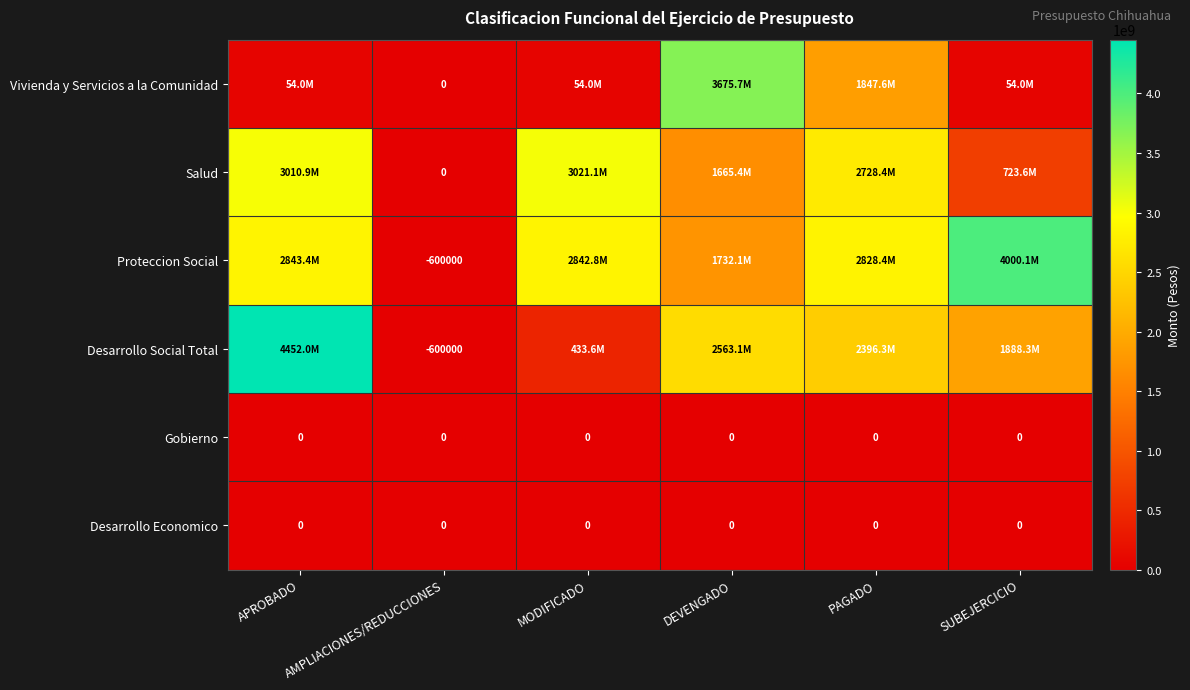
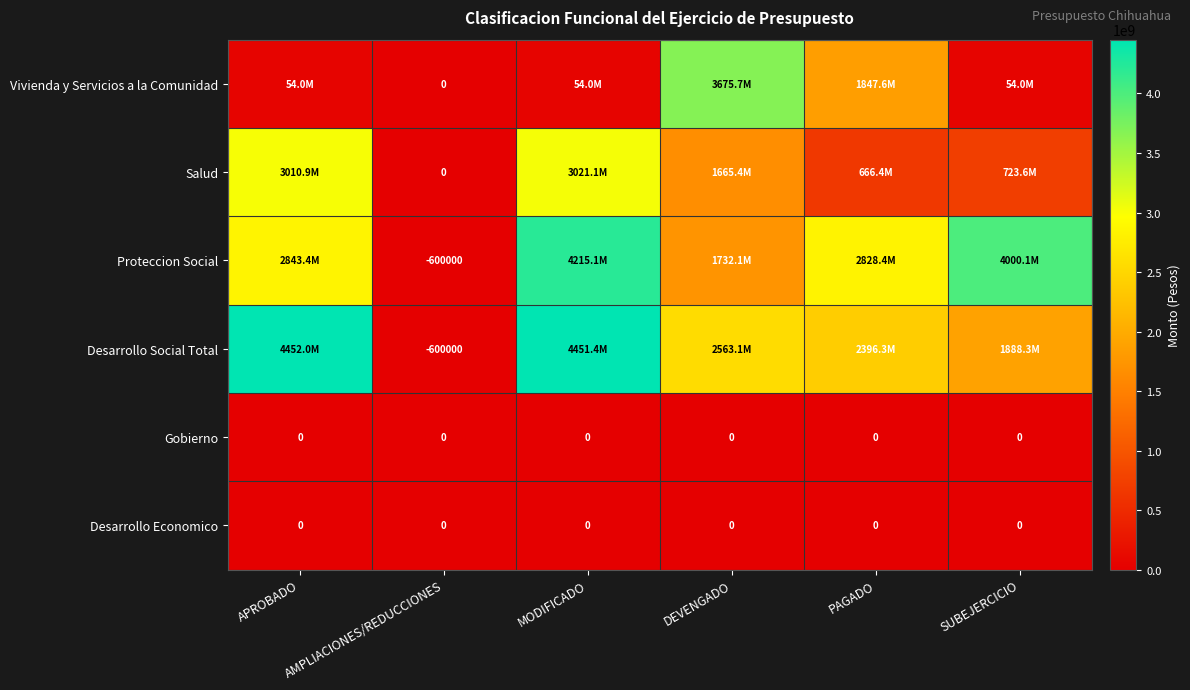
Salud, PAGADO: 2728.4M -> 666.4M
Proteccion Social, MODIFICADO: 2842.8M -> 4215.1M
Desarrollo Social Total, MODIFICADO: 433.6M -> 4451.4M
